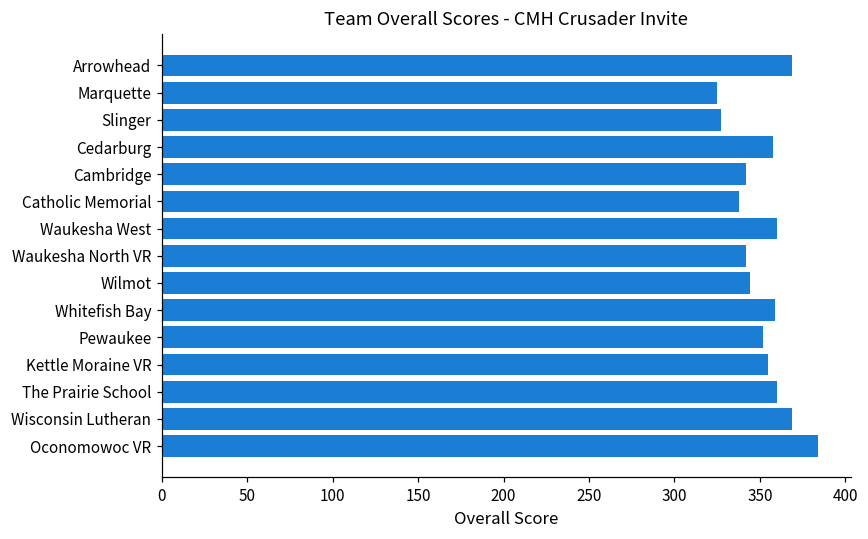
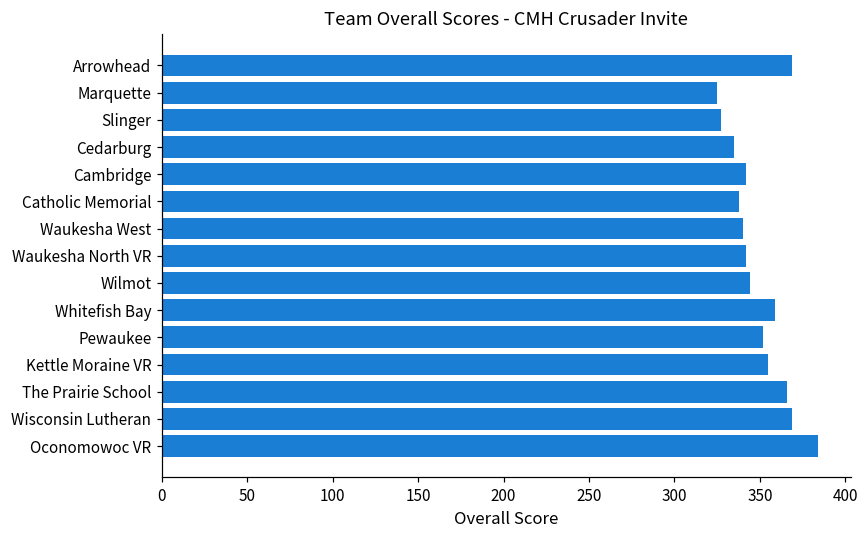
Cedarburg: 358 -> 335
Waukesha West: 360 -> 340
The Prairie School: 360 -> 366
